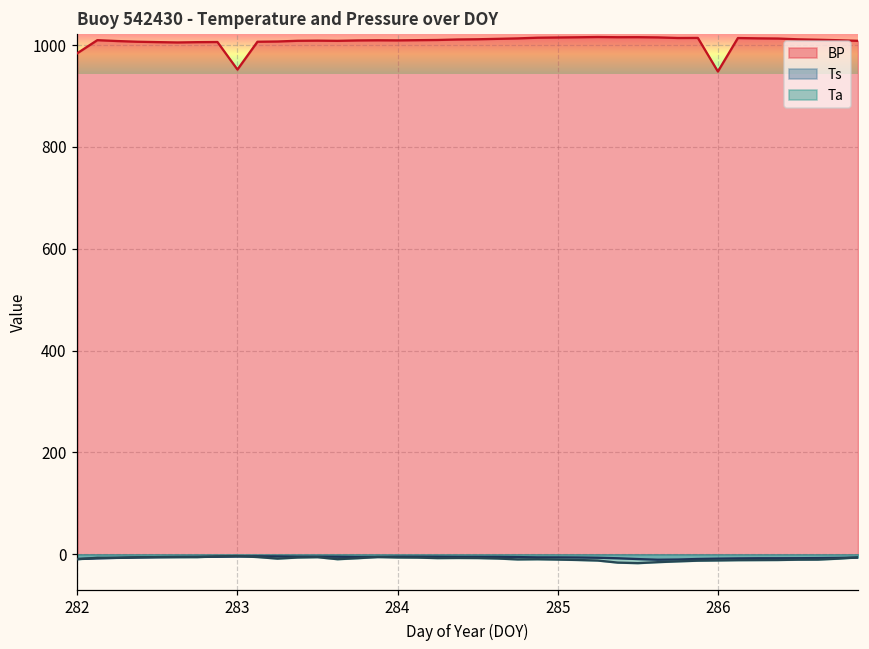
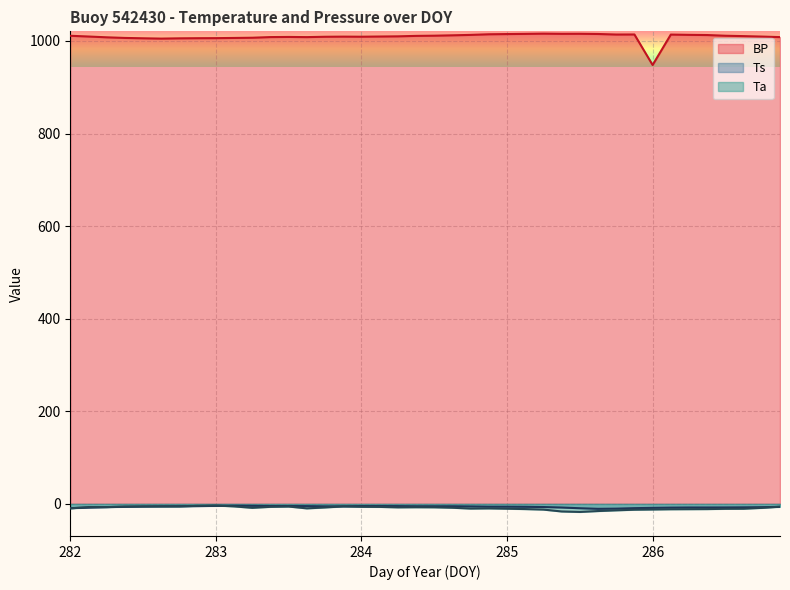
BP, 282: 980 -> 1010
BP, 283: 950 -> 1010
